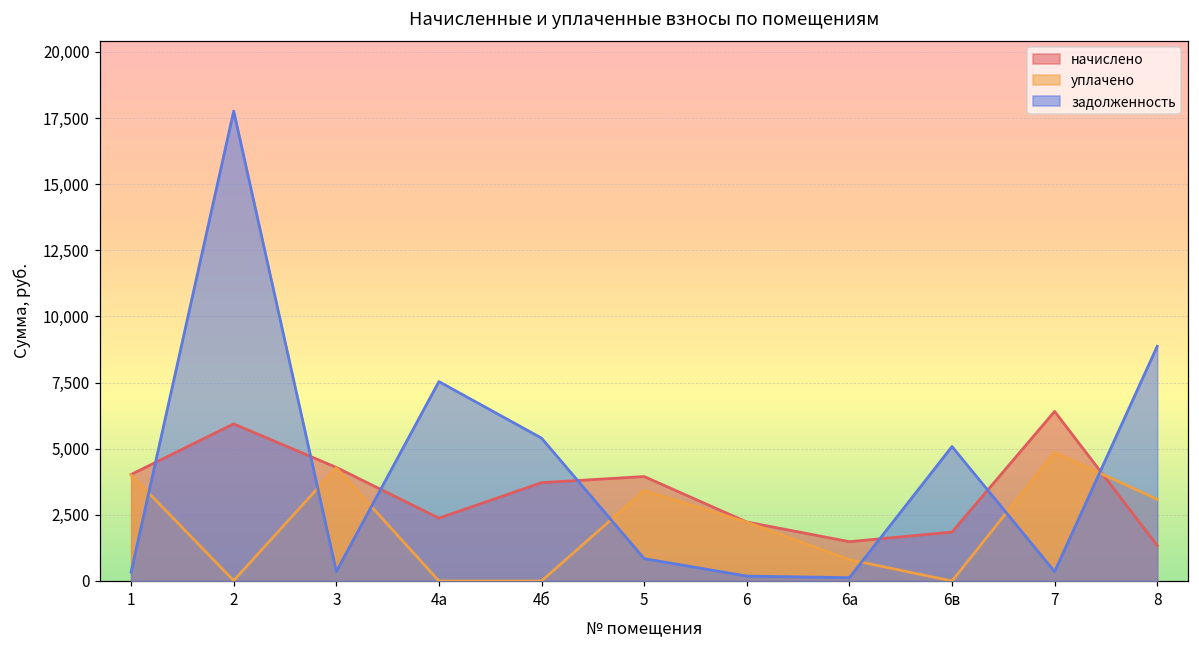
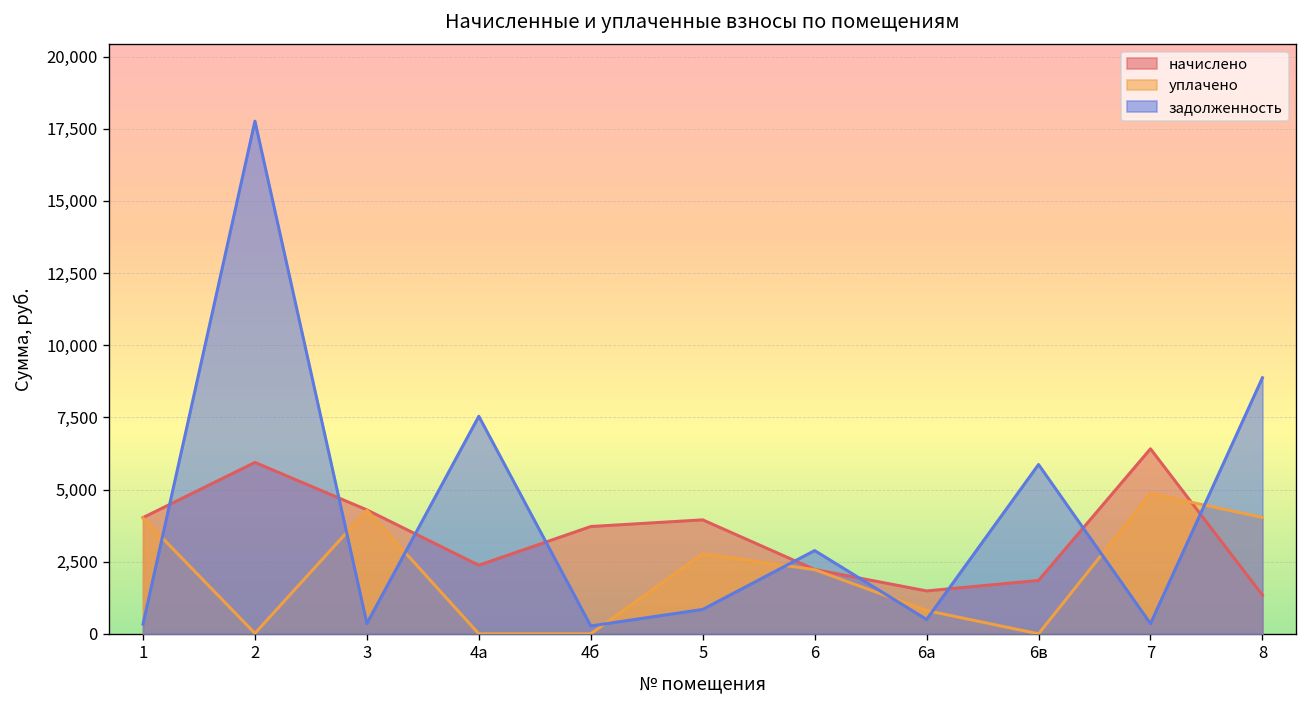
задолженность, 4б: 5,400 -> 300
уплачено, 5: 3,400 -> 2,800
задолженность, 6: 200 -> 2,900
задолженность, 6а: 100 -> 500
задолженность, 6в: 5,100 -> 5,900
уплачено, 8: 3,100 -> 4,000
